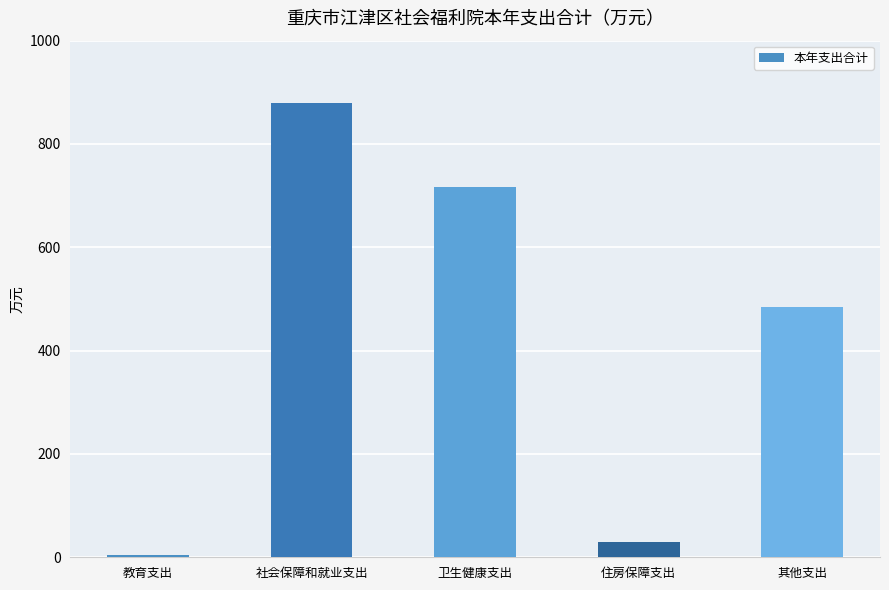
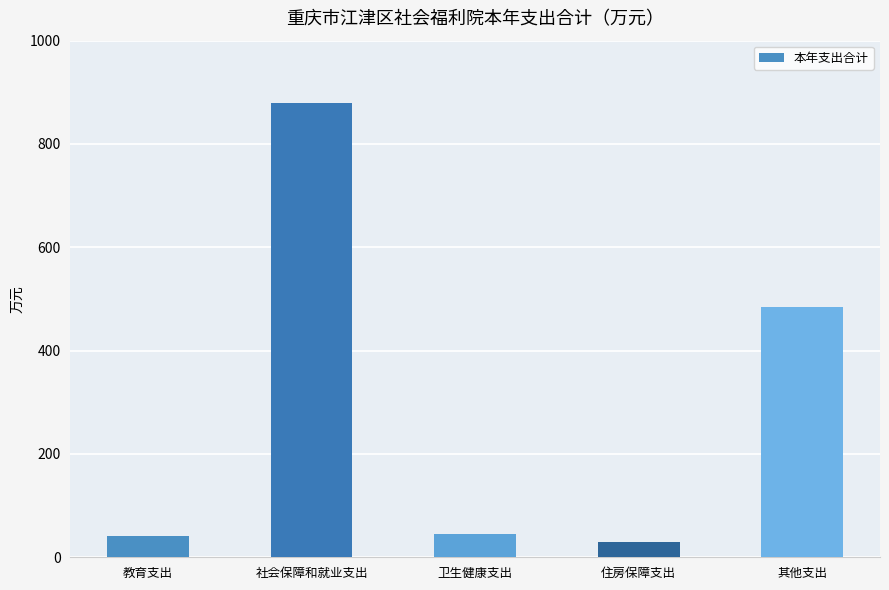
教育支出: 0 -> 40
卫生健康支出: 720 -> 40
